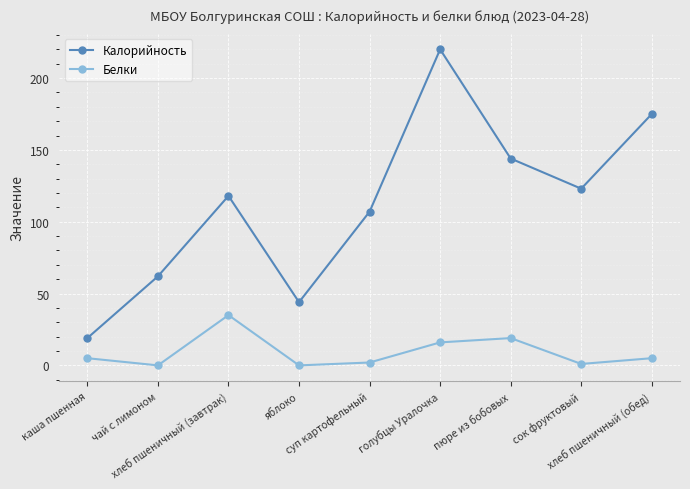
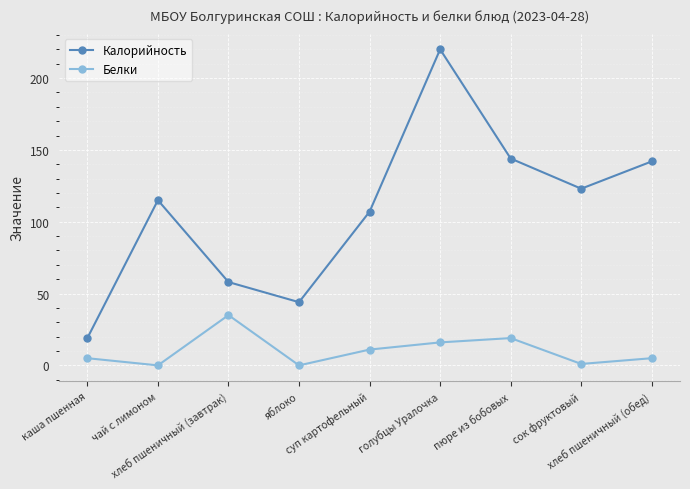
Калорийность, чай с лимоном: 62 -> 115
Калорийность, хлеб пшеничный (завтрак): 118 -> 58
Белки, суп картофельный: 2 -> 11
Калорийность, хлеб пшеничный (обед): 175 -> 142
